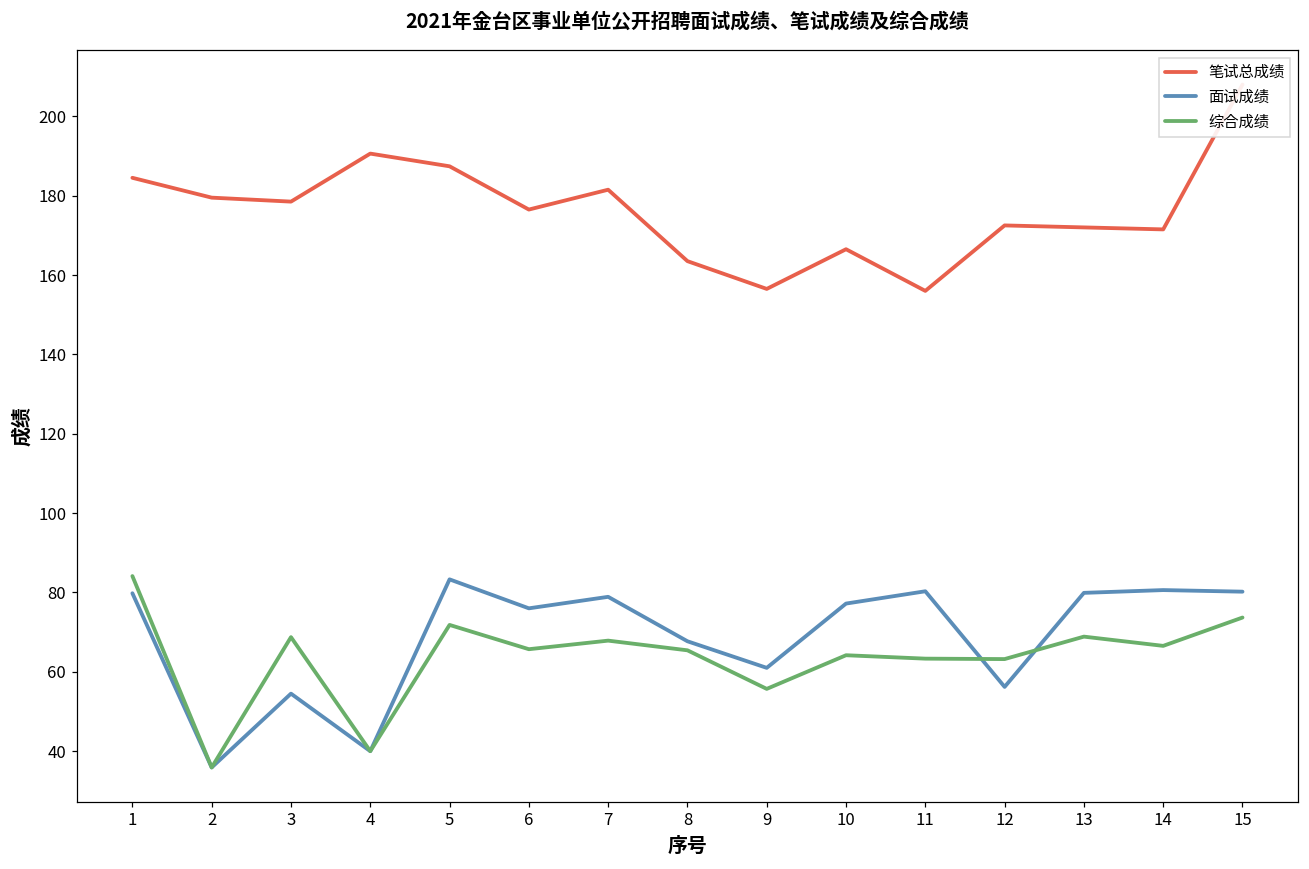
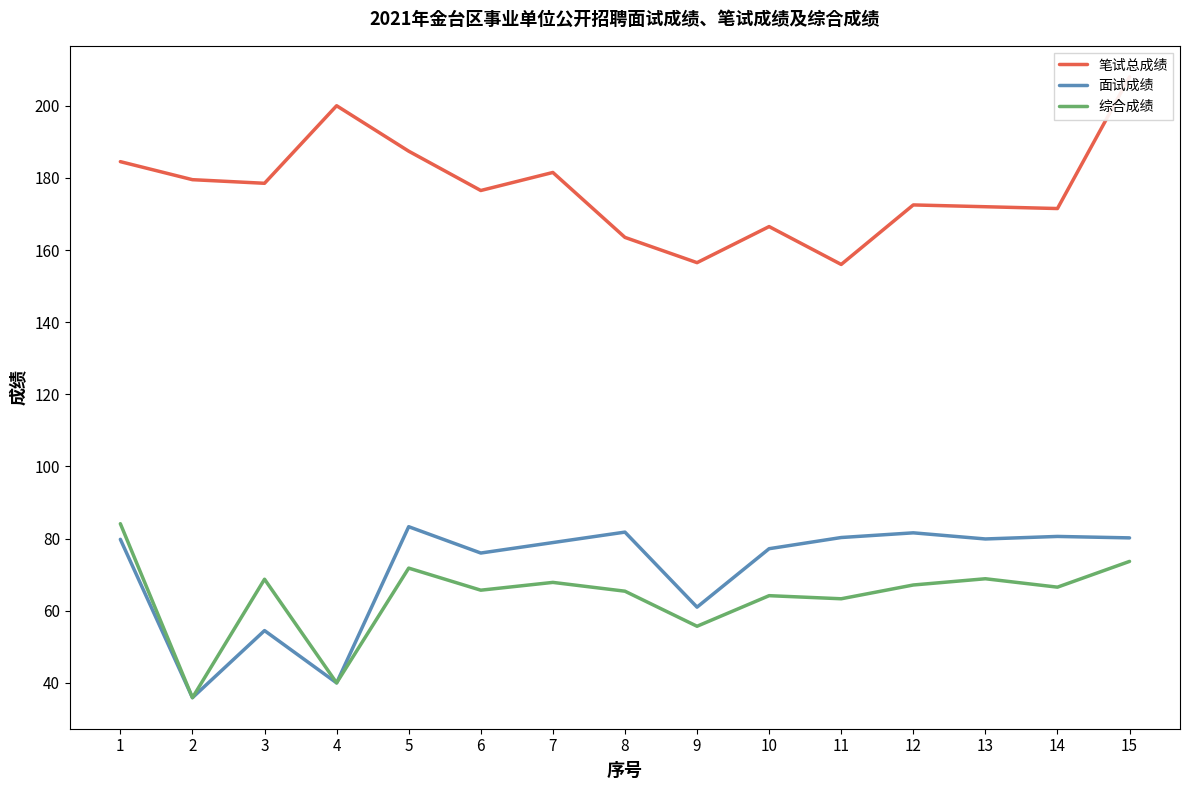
笔试总成绩, 4: 191 -> 200
面试成绩, 8: 68 -> 82
面试成绩, 12: 56 -> 82
综合成绩, 12: 63 -> 67
